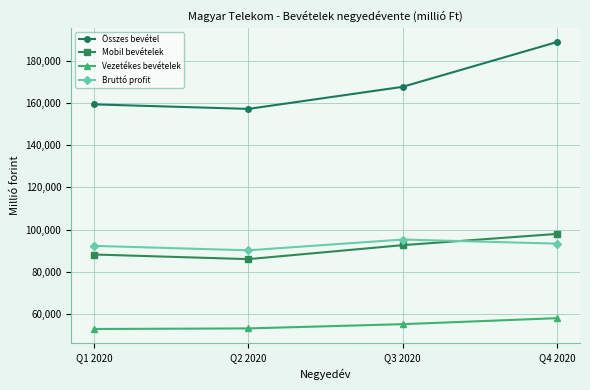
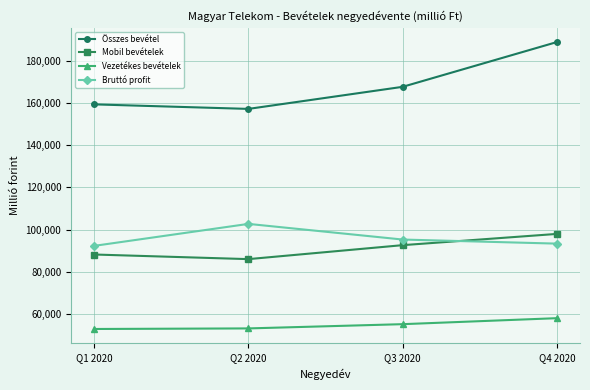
Bruttó profit, Q2 2020: 90,000 -> 103,000
